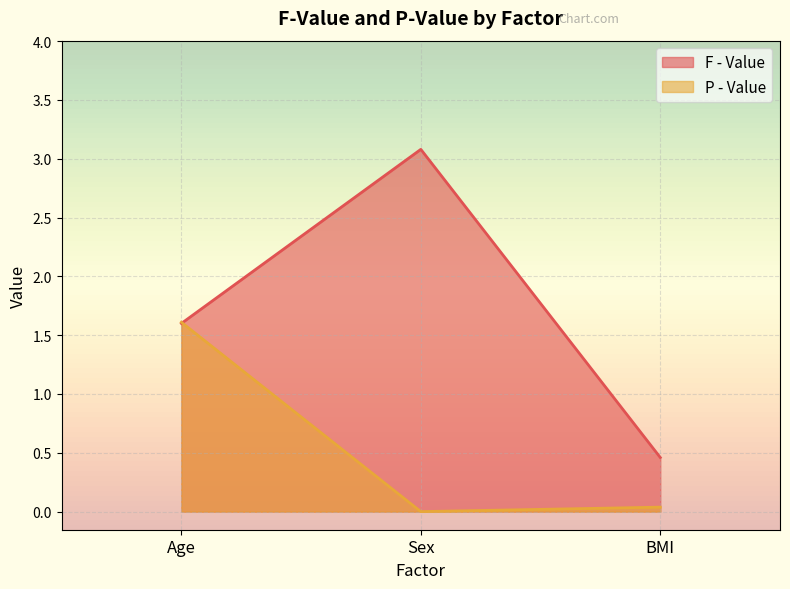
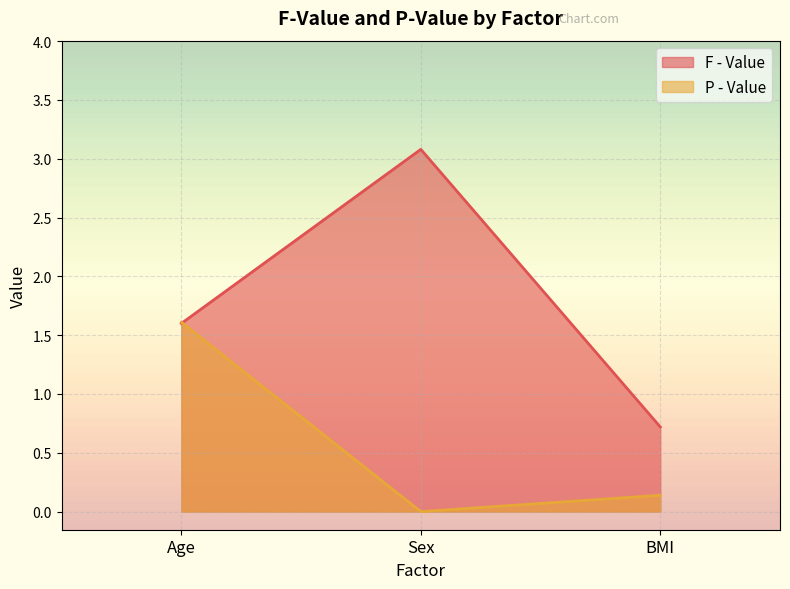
F - Value, BMI: 0.46 -> 0.72
P - Value, BMI: 0.04 -> 0.14
